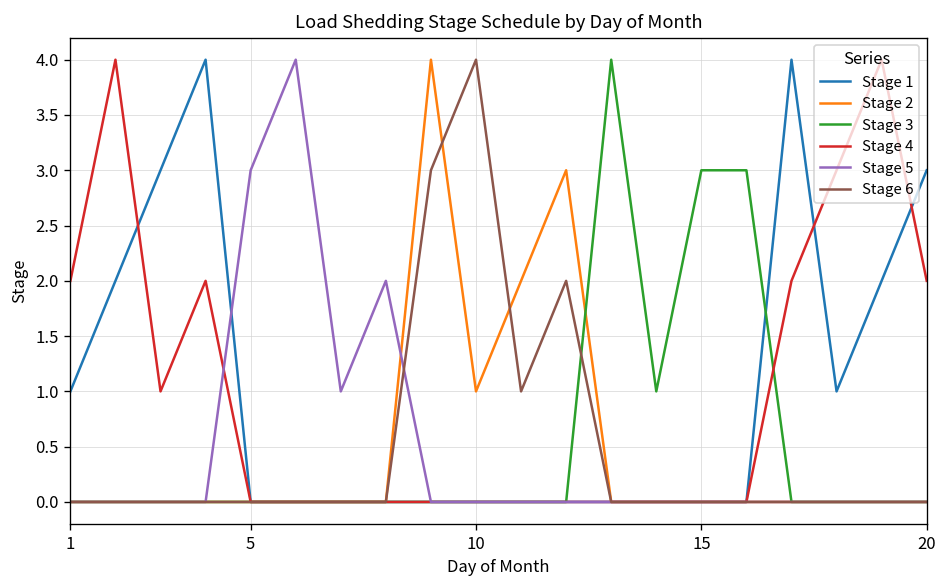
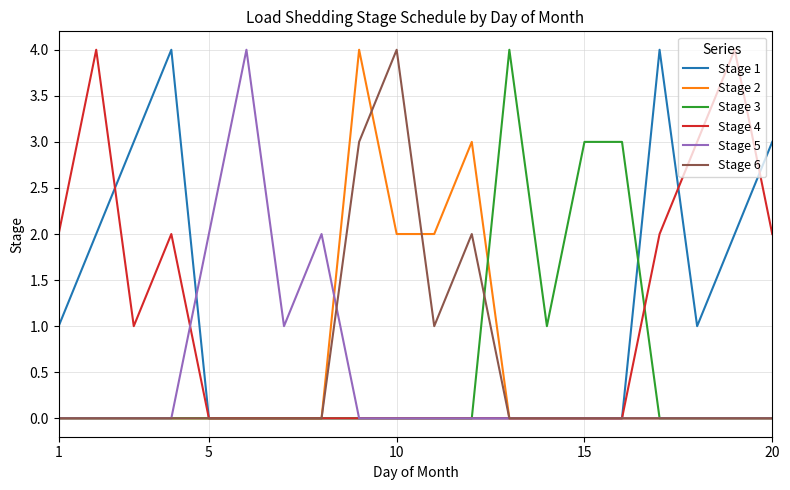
Stage 5, 5: 3 -> 2
Stage 2, 10: 1 -> 2
